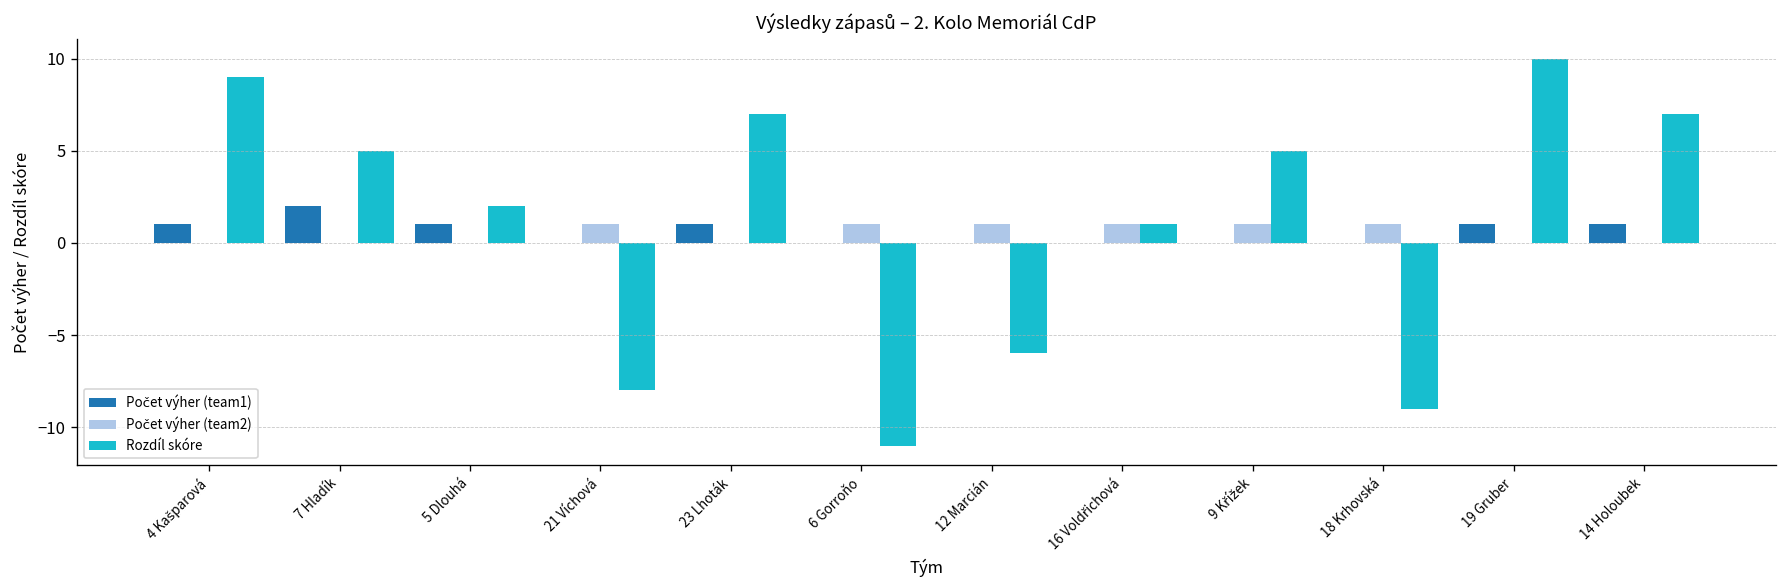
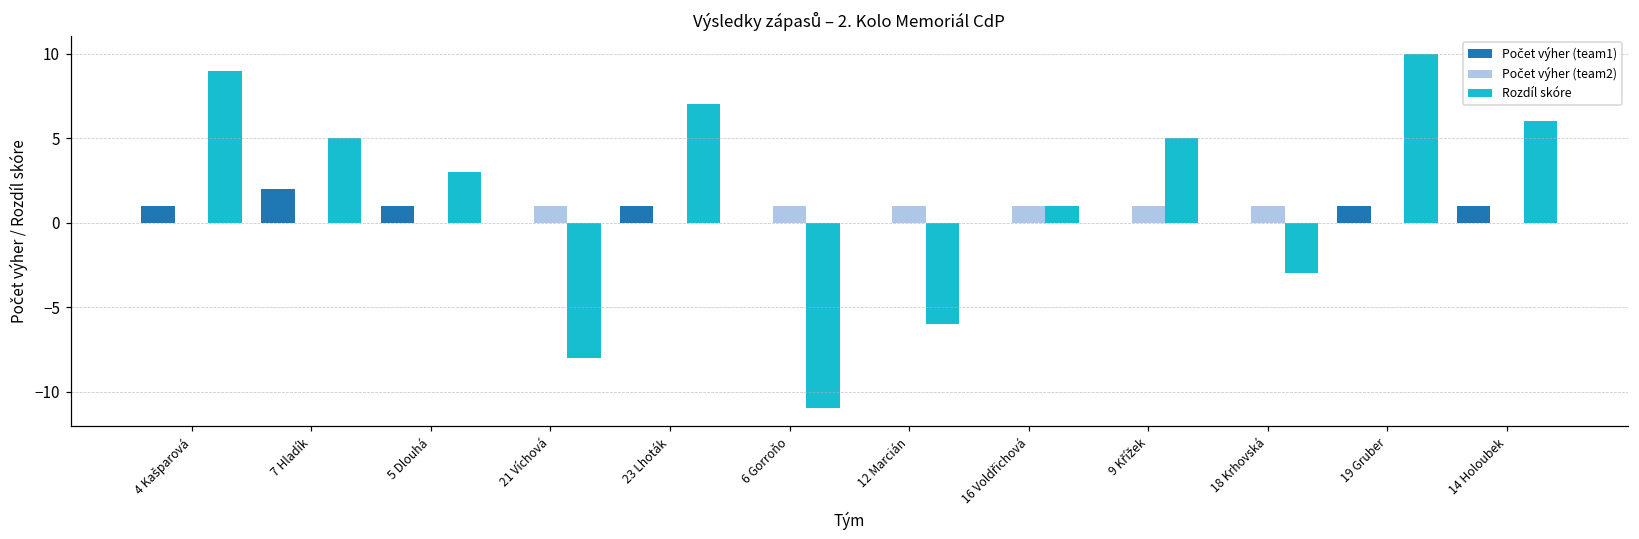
Rozdíl skóre, 5 Dlouhá: 2 -> 3
Rozdíl skóre, 18 Krhovská: -9 -> -3
Rozdíl skóre, 14 Holoubek: 7 -> 6
